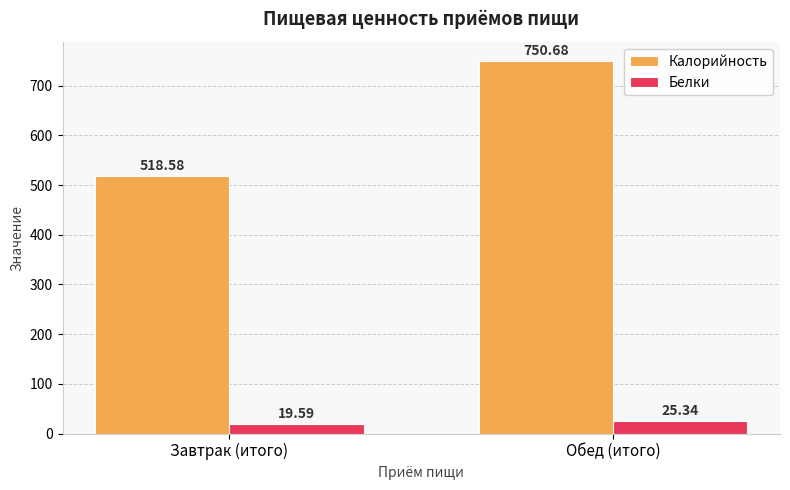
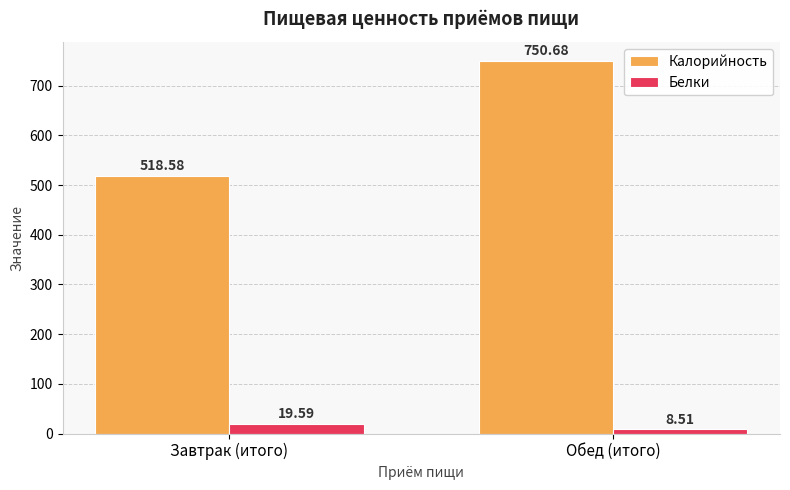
Белки, Обед (итого): 25.34 -> 8.51
